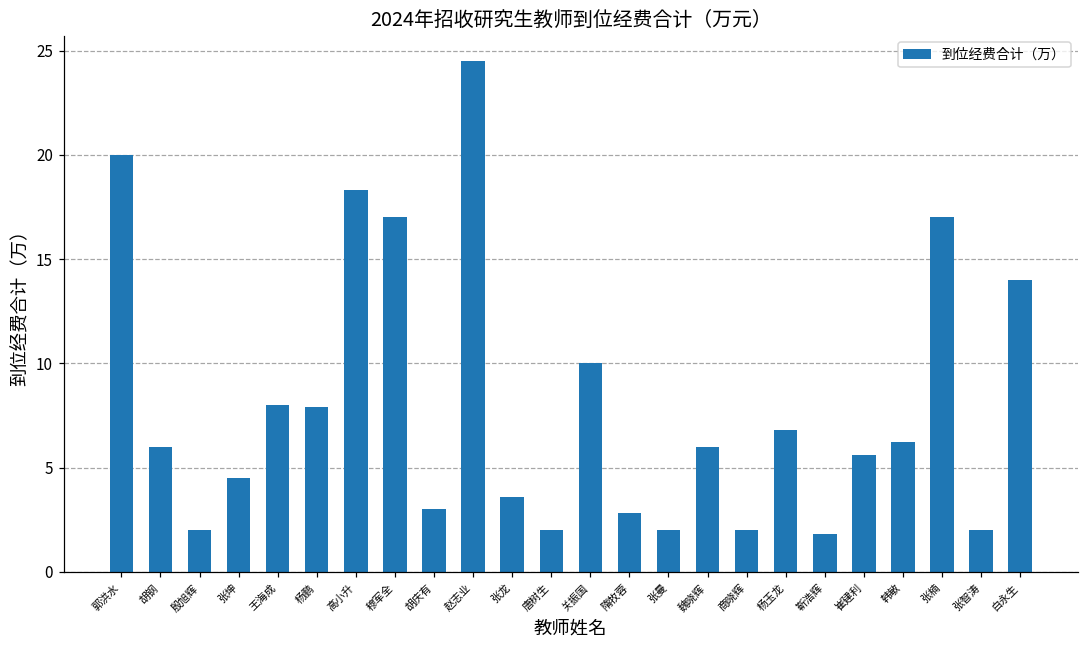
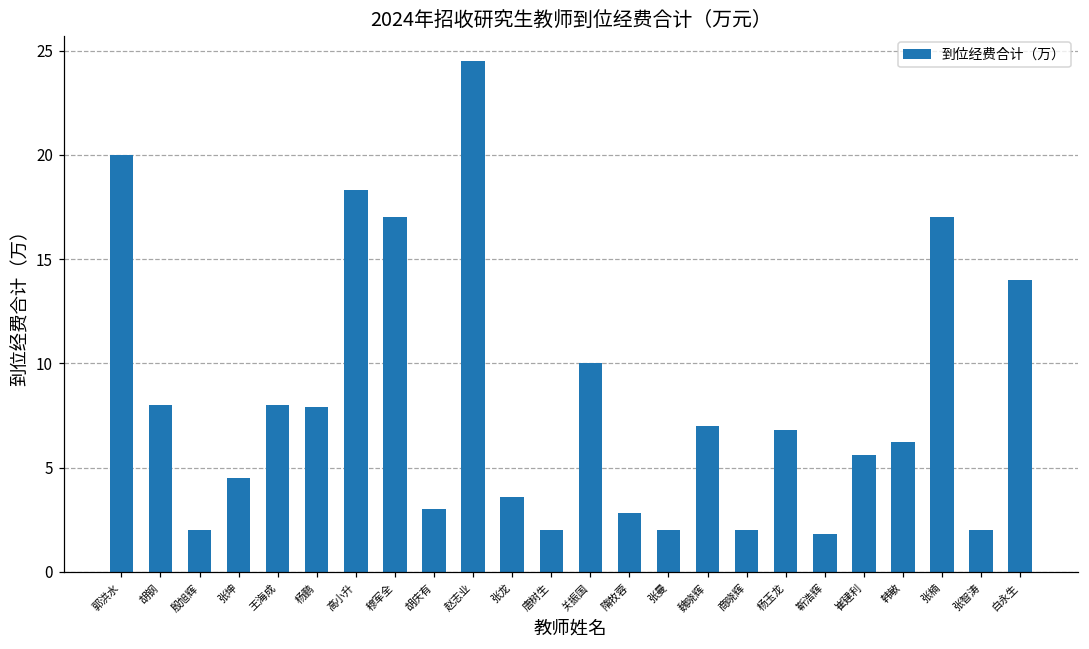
胡钢: 6 -> 8
魏晓辉: 6 -> 7
